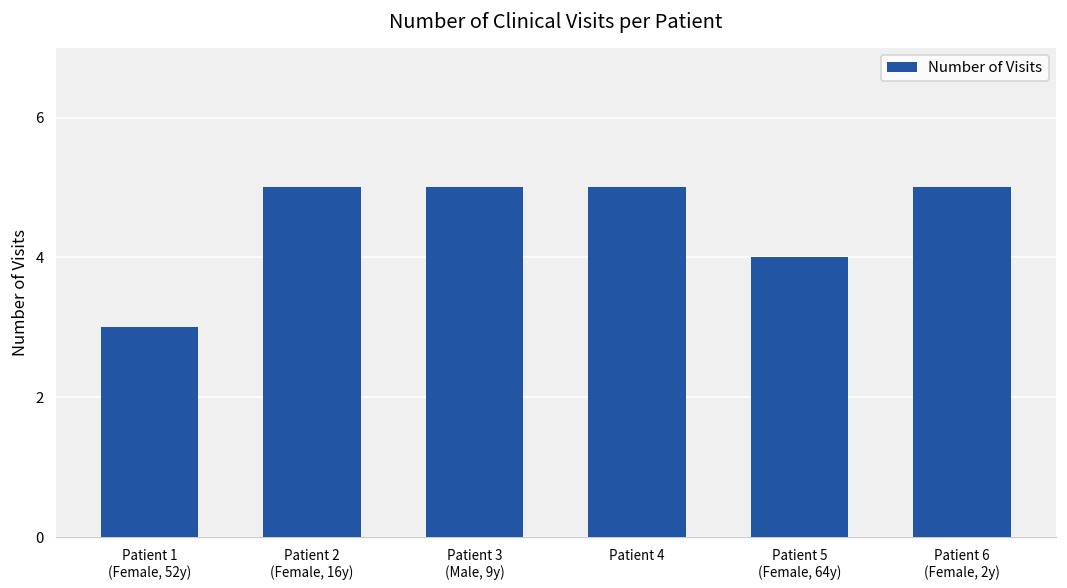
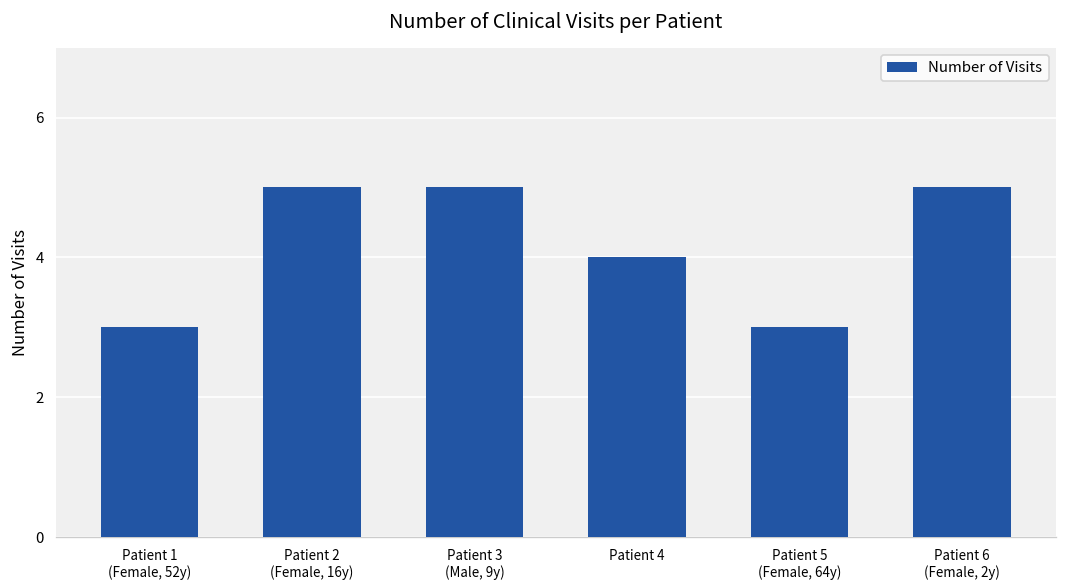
Patient 4: 5 -> 4
Patient 5 (Female, 64y): 4 -> 3
